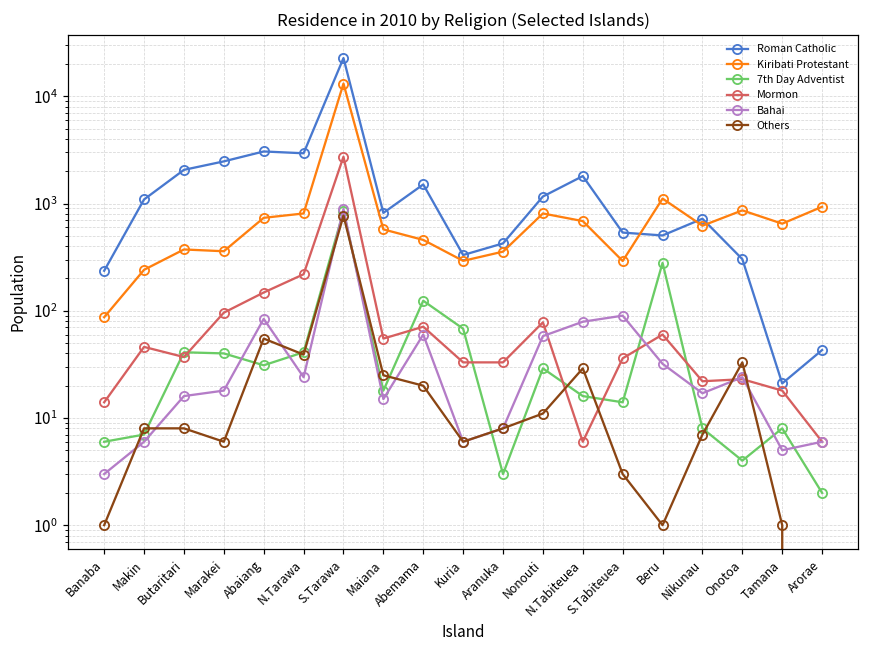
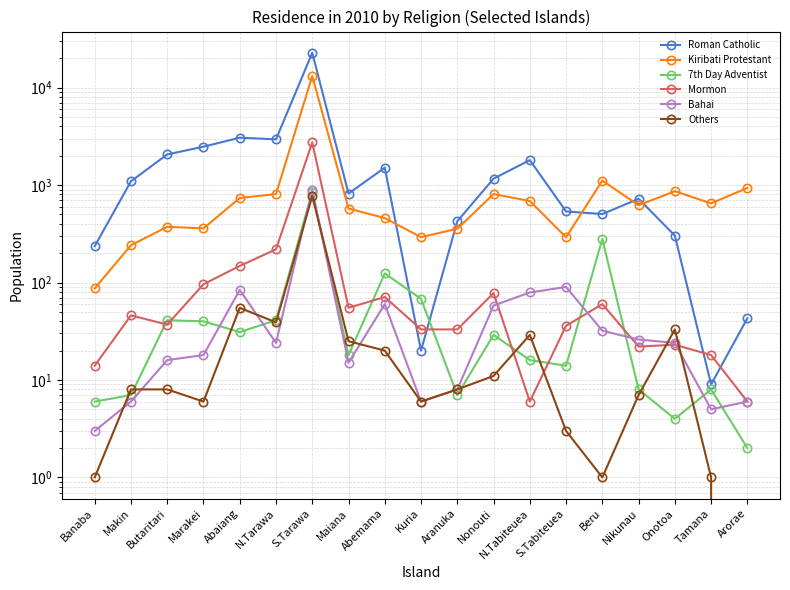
Roman Catholic, Kuria: 330 -> 20
7th Day Adventist, Aranuka: 3 -> 7
Bahai, Nikunau: 17 -> 26
Roman Catholic, Tamana: 21 -> 9
